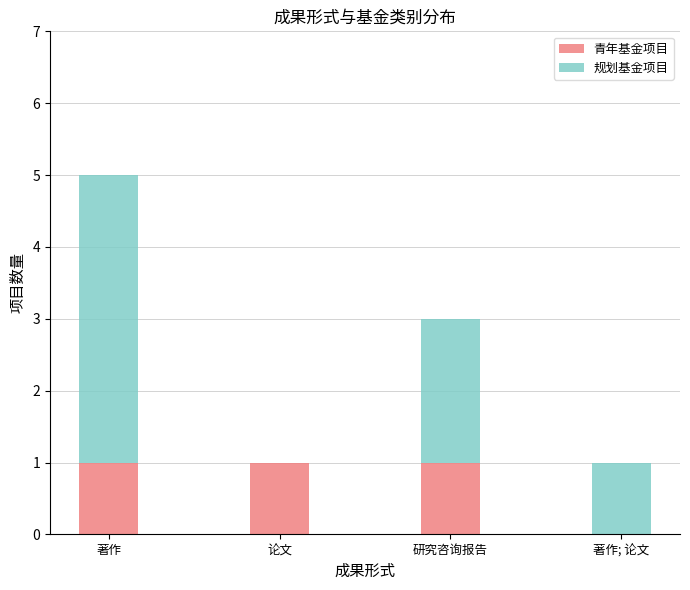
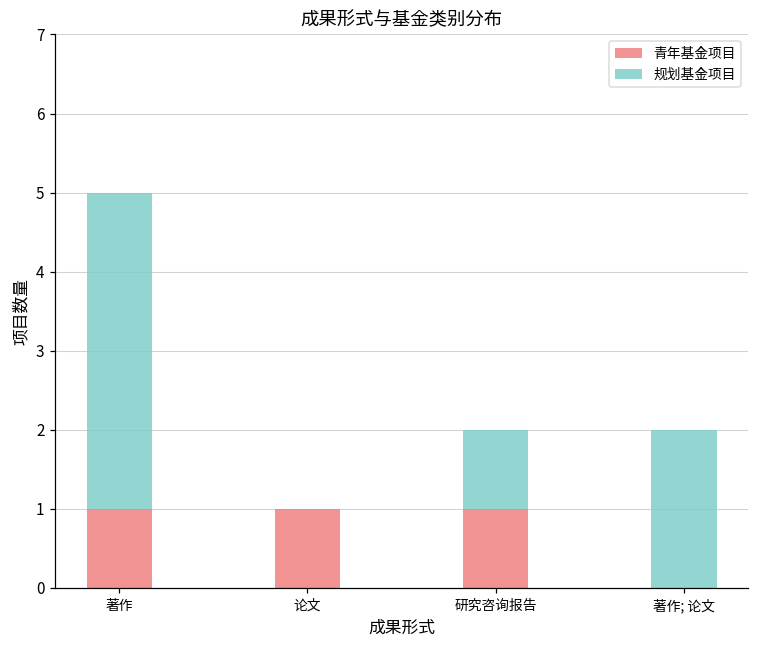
规划基金项目, 研究咨询报告: 2 -> 1
规划基金项目, 著作; 论文: 1 -> 2
